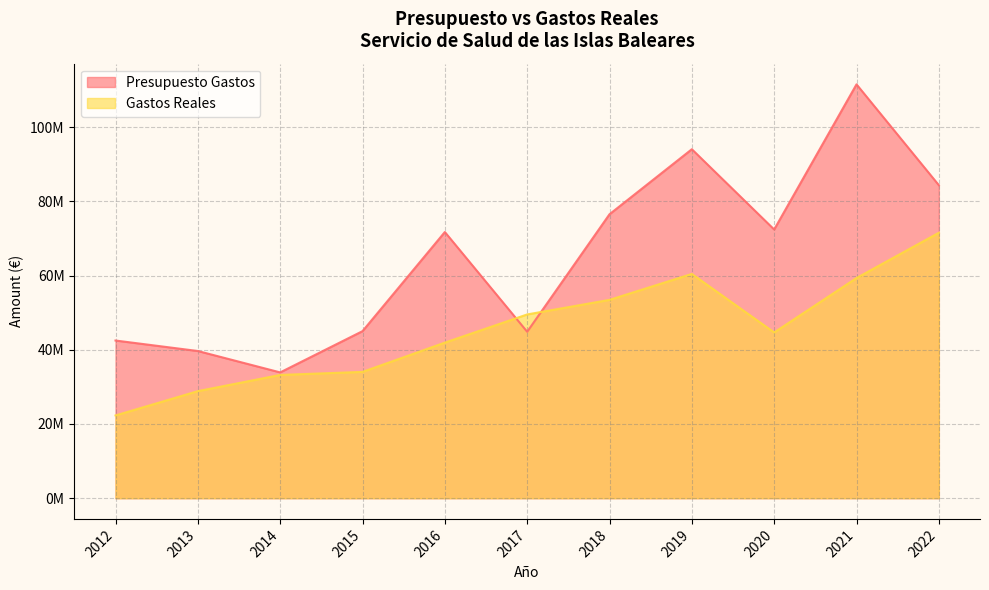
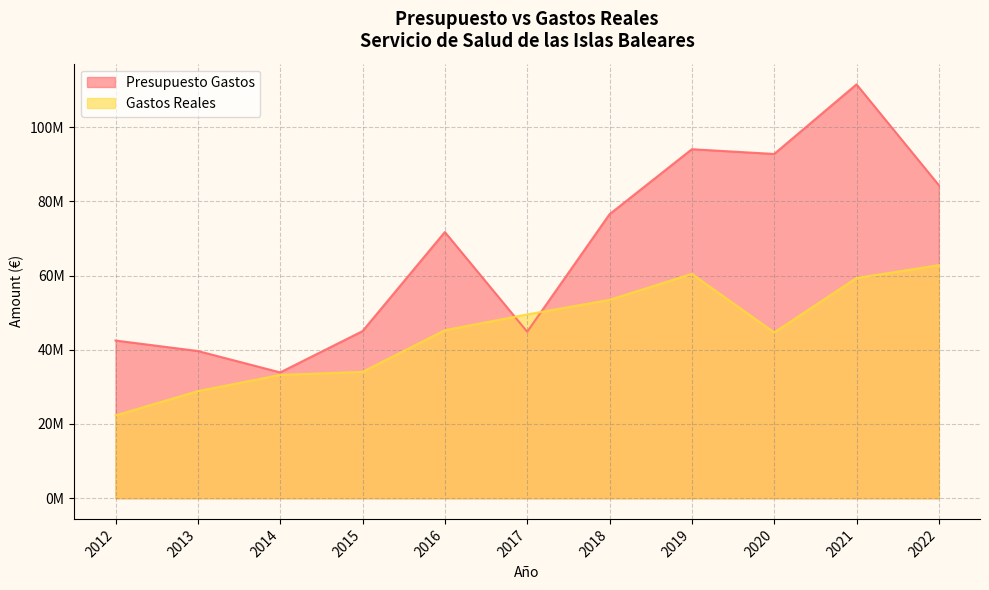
Gastos Reales, 2016: 42000000 -> 45000000
Presupuesto Gastos, 2020: 72000000 -> 93000000
Gastos Reales, 2022: 72000000 -> 63000000
